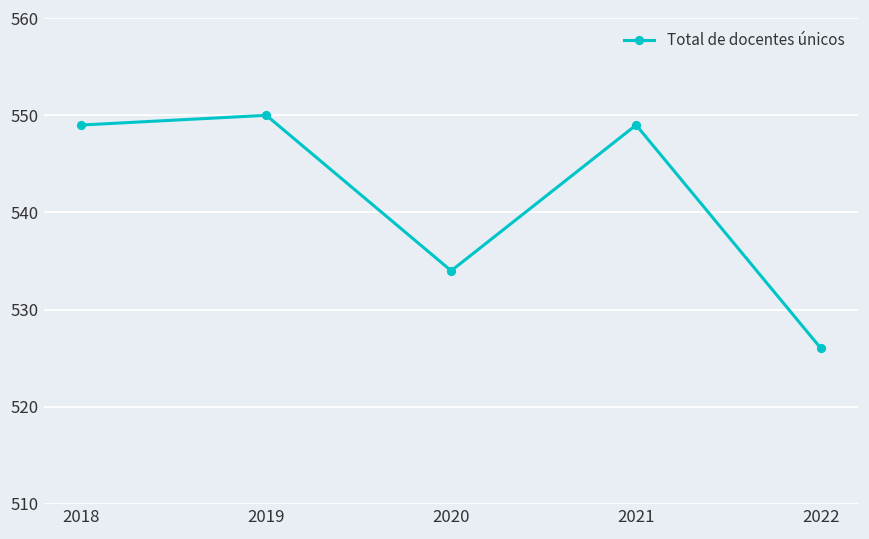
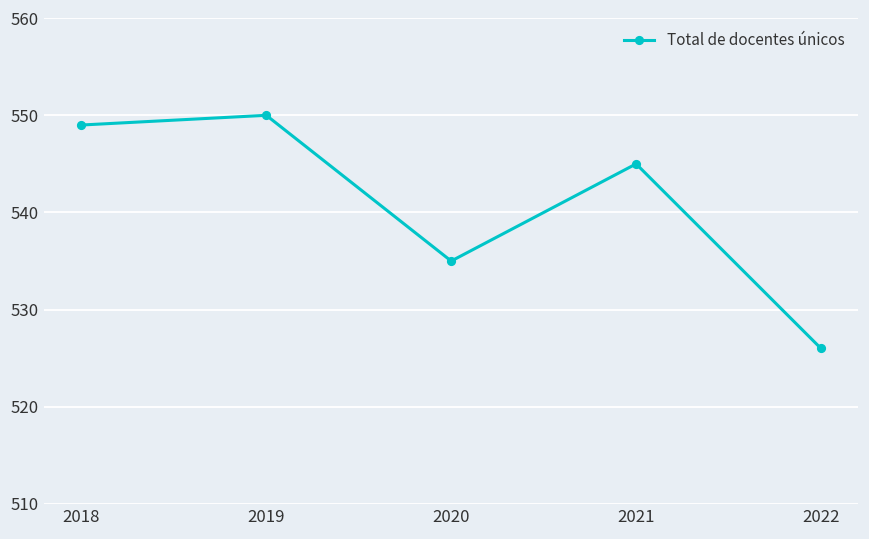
2020: 534 -> 535
2021: 549 -> 545
